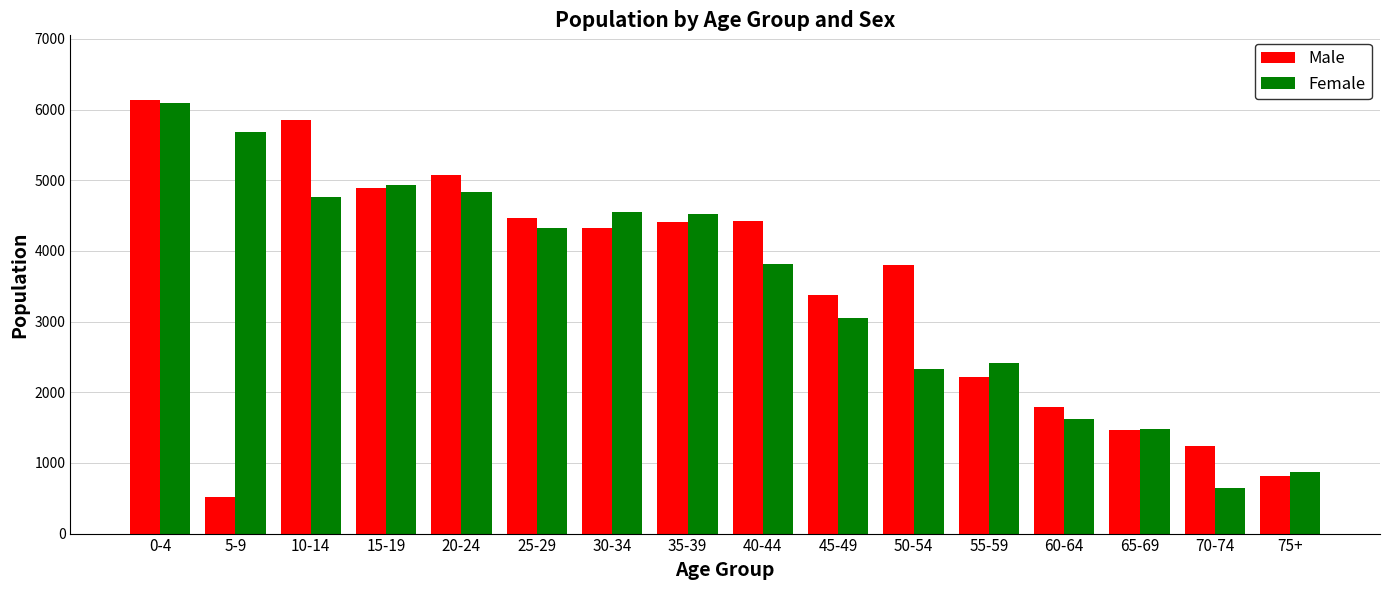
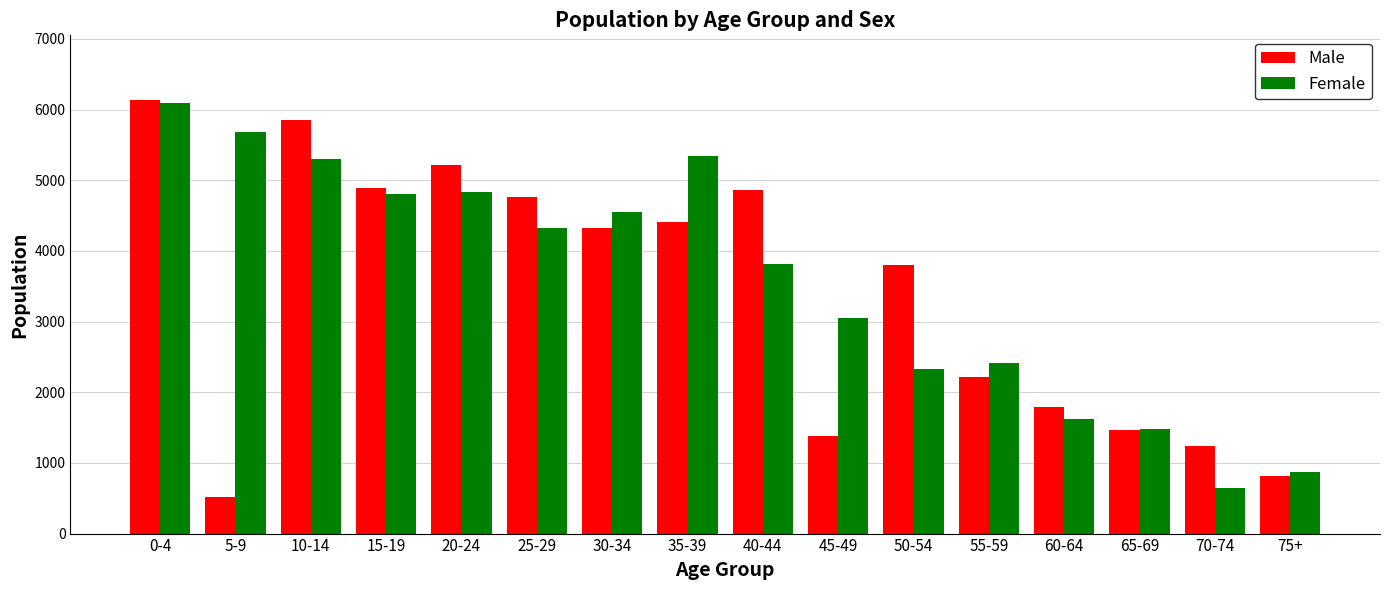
Female, 10-14: 4800 -> 5300
Female, 15-19: 4900 -> 4800
Male, 20-24: 5100 -> 5200
Male, 25-29: 4500 -> 4800
Female, 35-39: 4500 -> 5300
Male, 40-44: 4400 -> 4900
Male, 45-49: 3400 -> 1400
